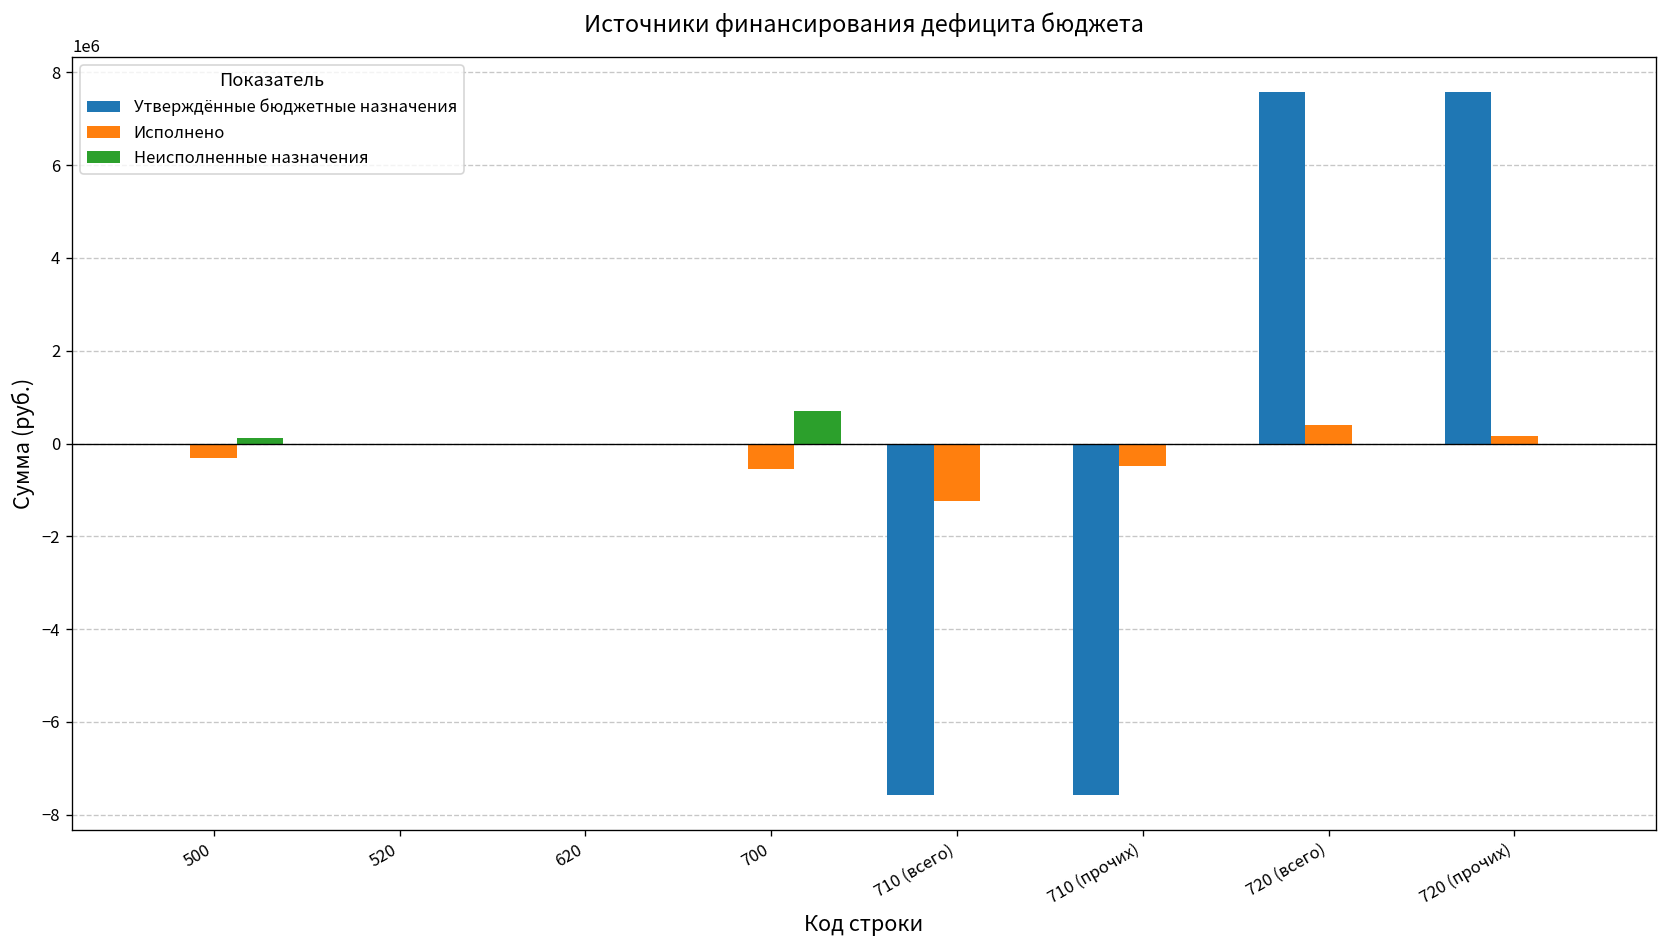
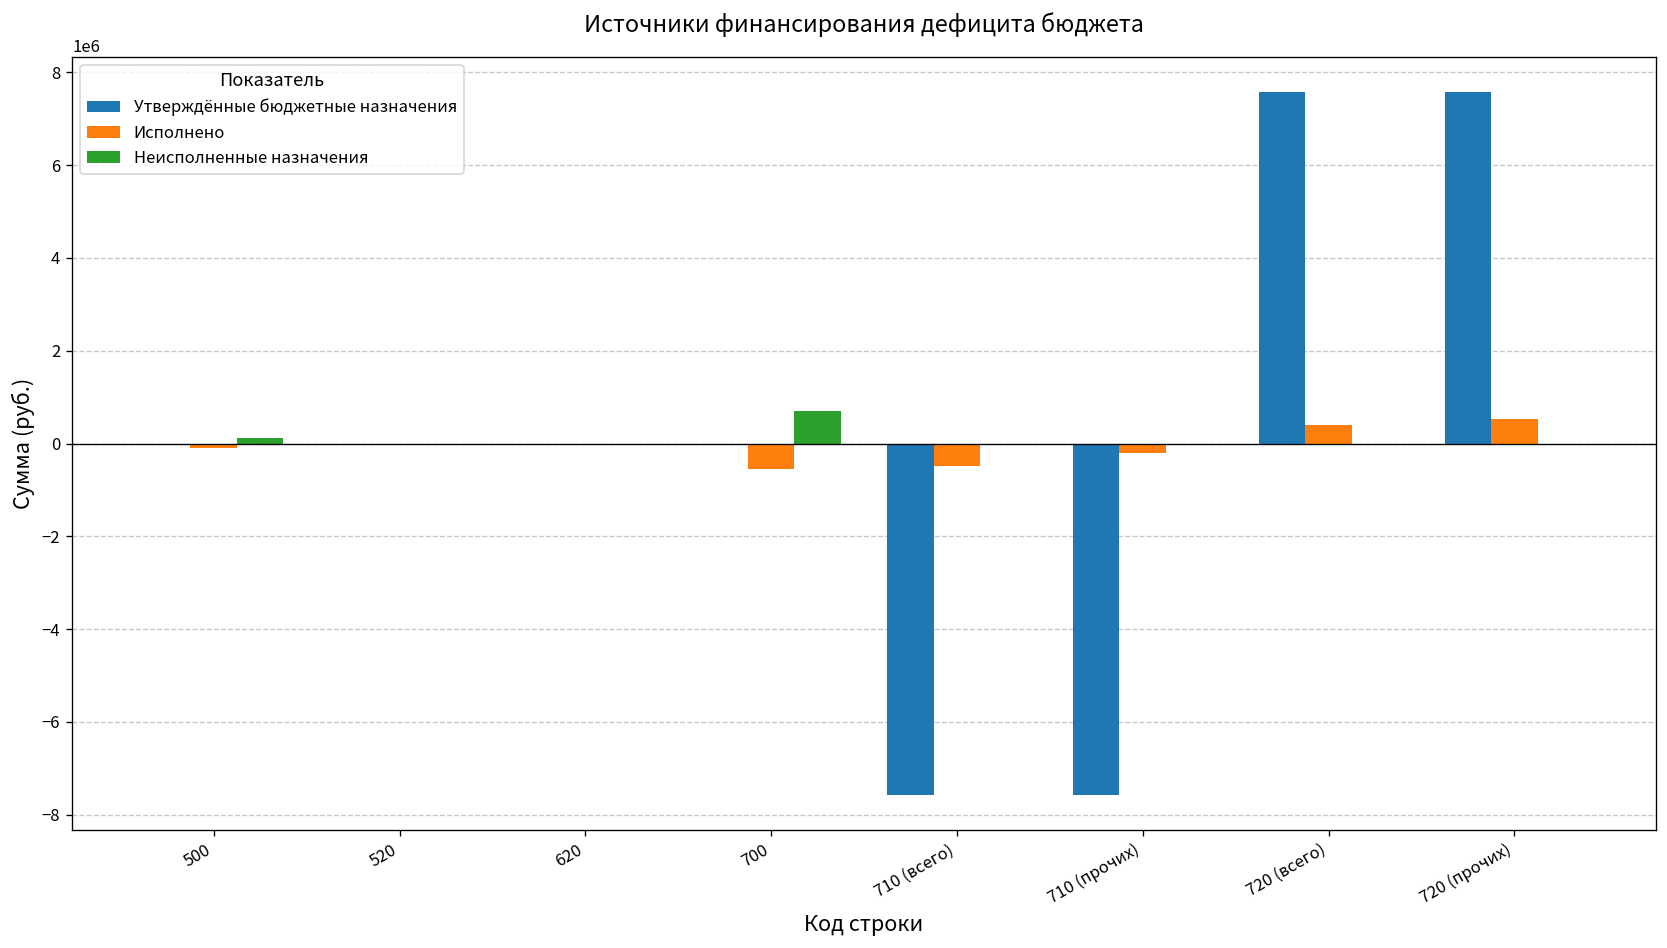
Исполнено, 500: -300000 -> -100000
Исполнено, 710 (всего): -1200000 -> -500000
Исполнено, 710 (прочих): -500000 -> -200000
Исполнено, 720 (прочих): 200000 -> 500000
